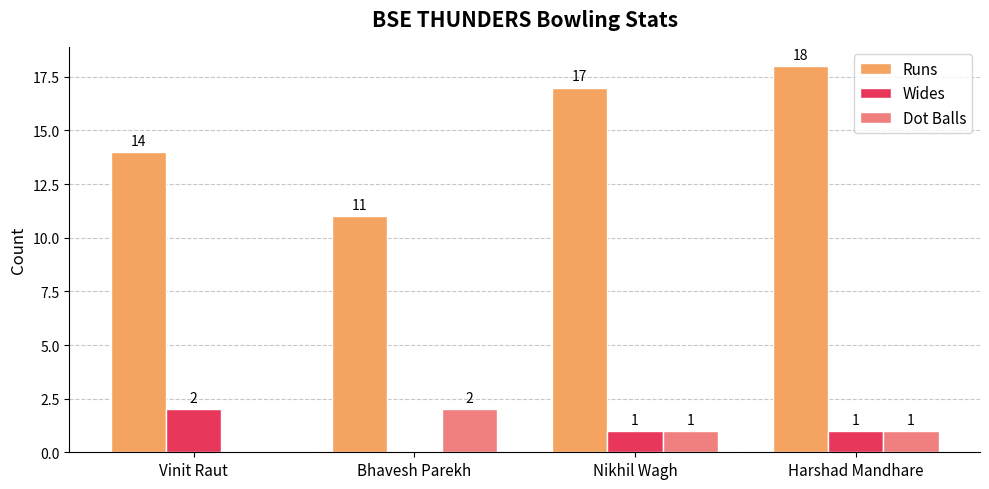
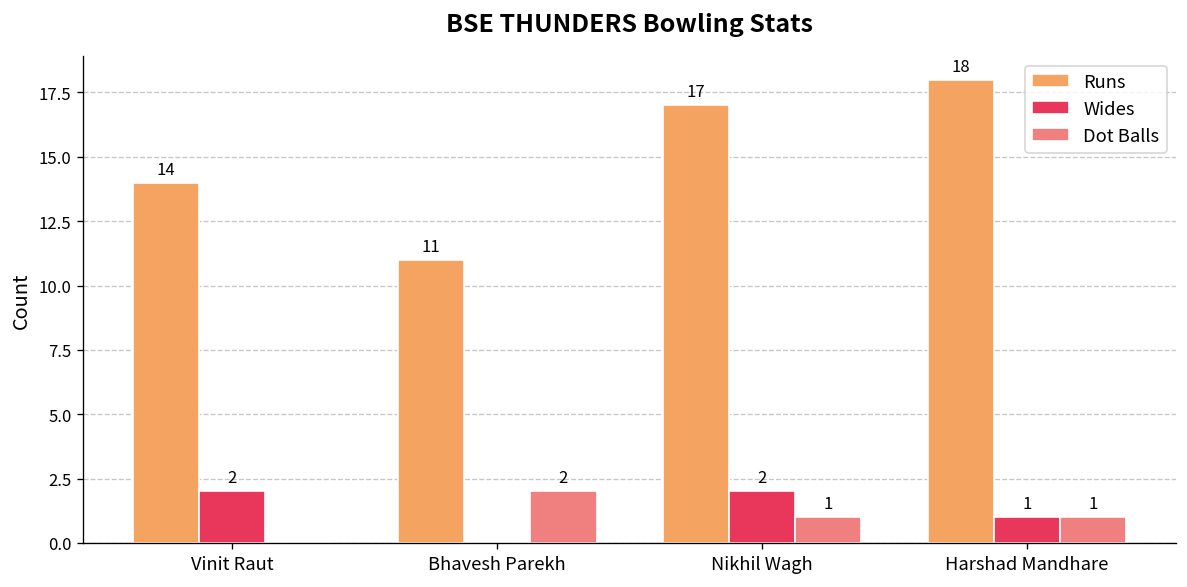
Wides, Nikhil Wagh: 1 -> 2
